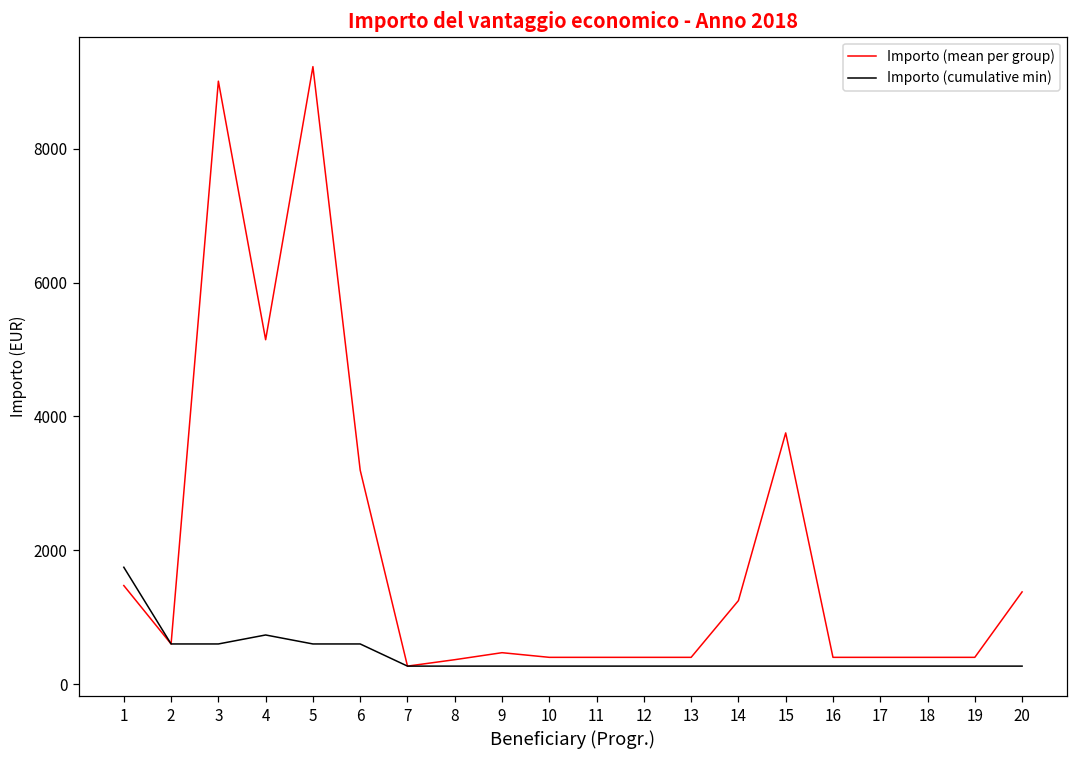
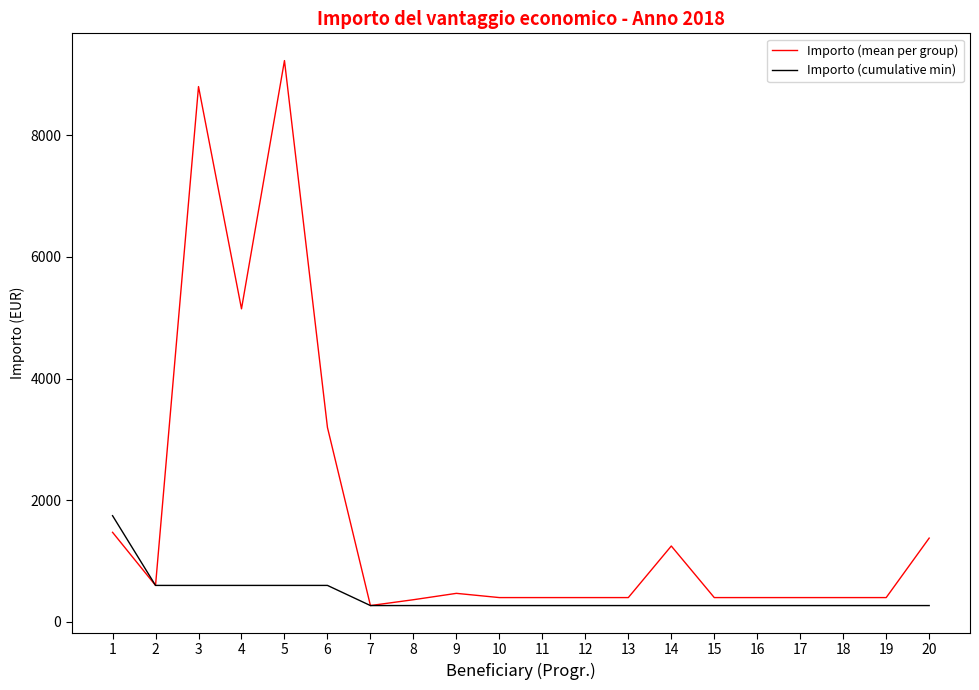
Importo (mean per group), 3: 9000 -> 8800
Importo (cumulative min), 4: 700 -> 600
Importo (mean per group), 15: 3800 -> 400
